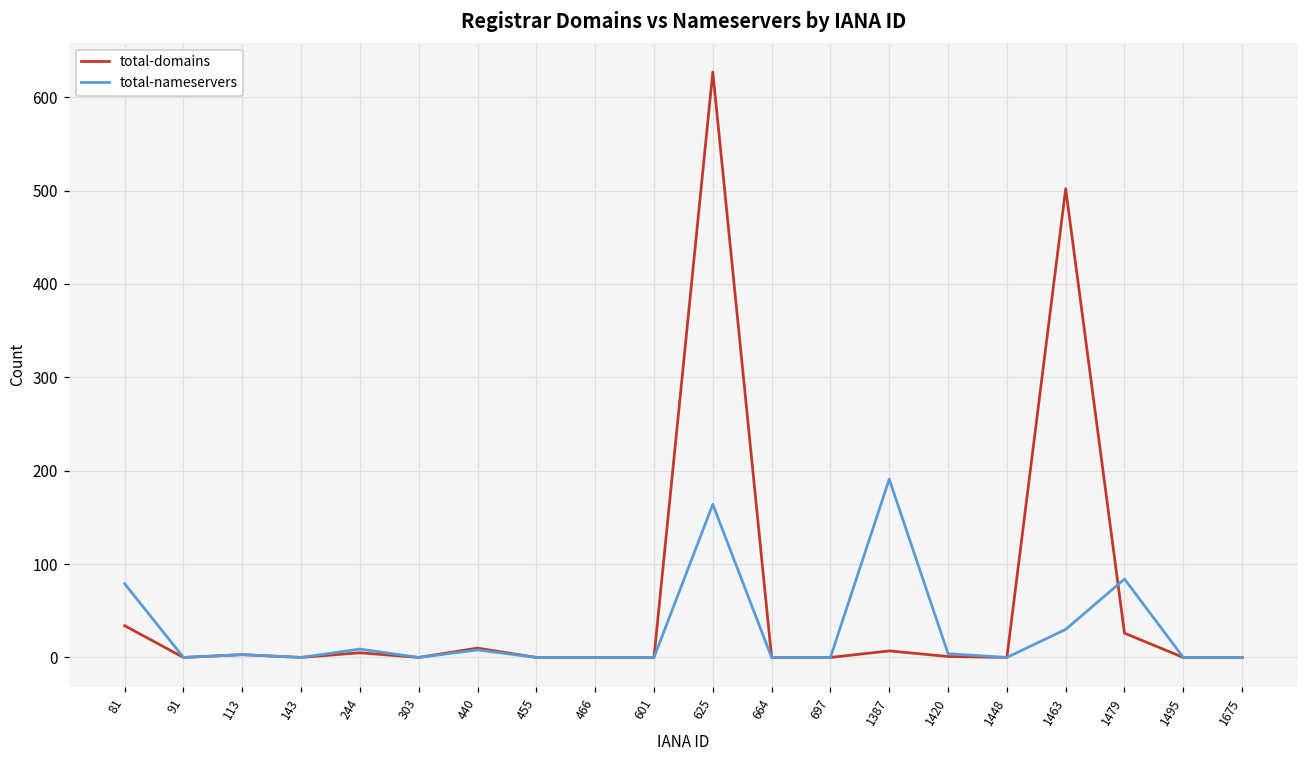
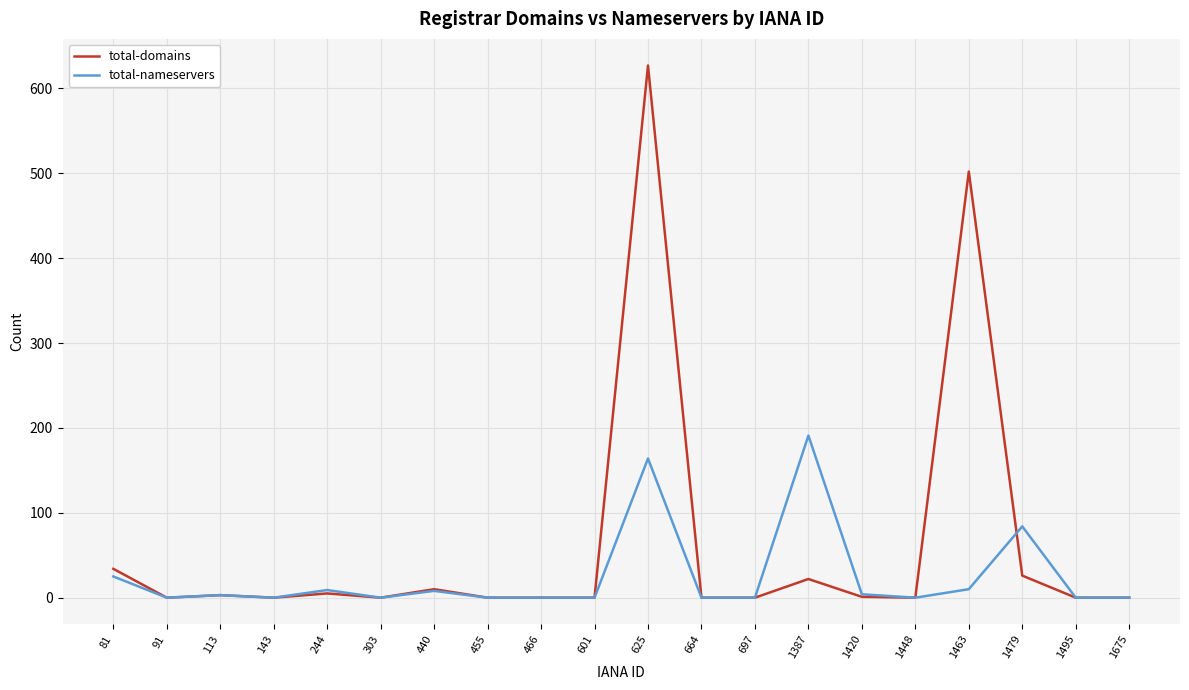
total-nameservers, 81: 80 -> 30
total-domains, 1387: 10 -> 20
total-nameservers, 1463: 30 -> 10
